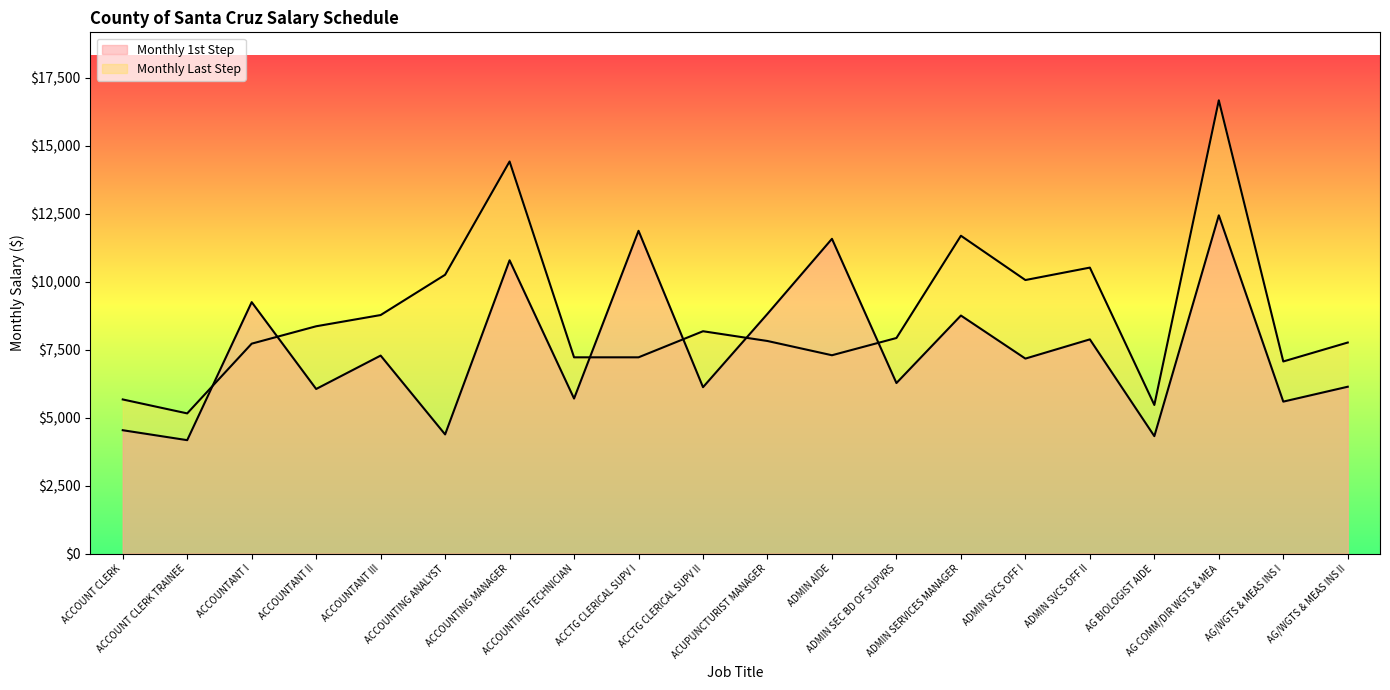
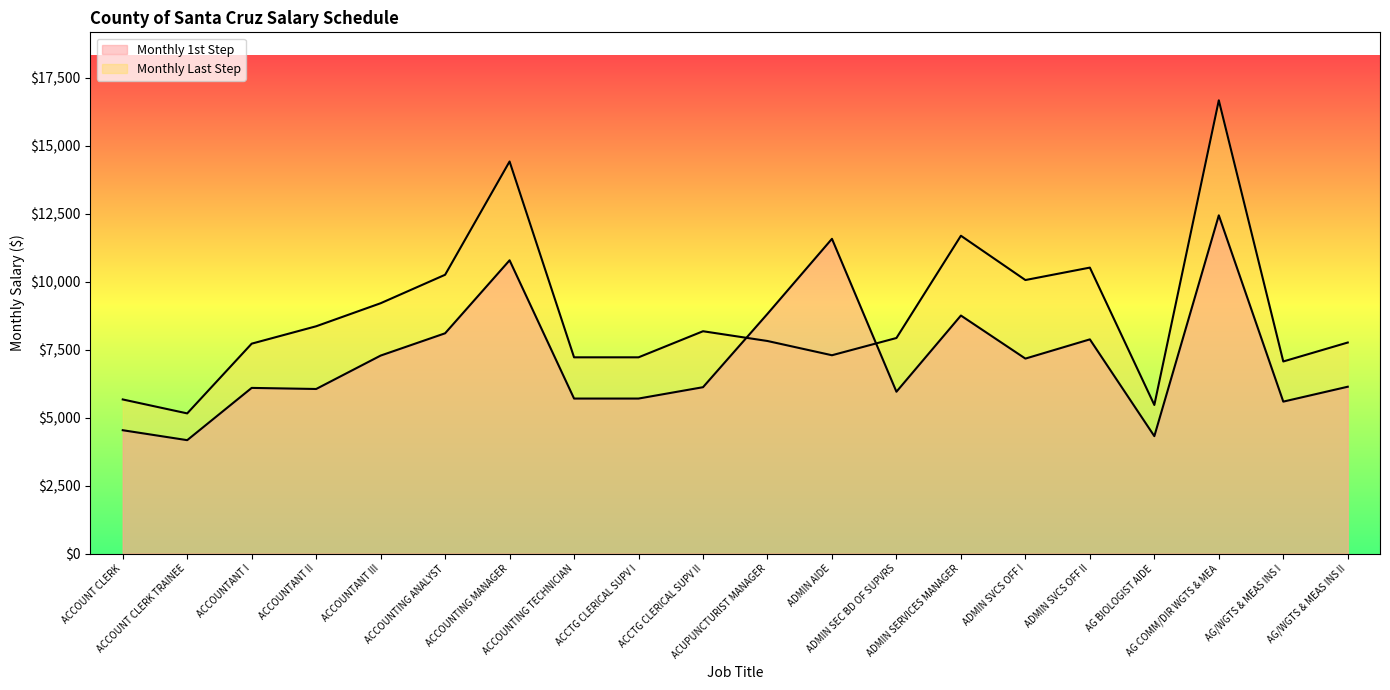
Monthly 1st Step, ACCOUNTANT I: $9,200 -> $6,100
Monthly Last Step, ACCOUNTANT III: $8,800 -> $9,200
Monthly 1st Step, ACCOUNTING ANALYST: $4,400 -> $8,100
Monthly 1st Step, ACCTG CLERICAL SUPV I: $11,900 -> $5,700
Monthly 1st Step, ADMIN SEC BD OF SUPVRS: $6,300 -> $6,000
